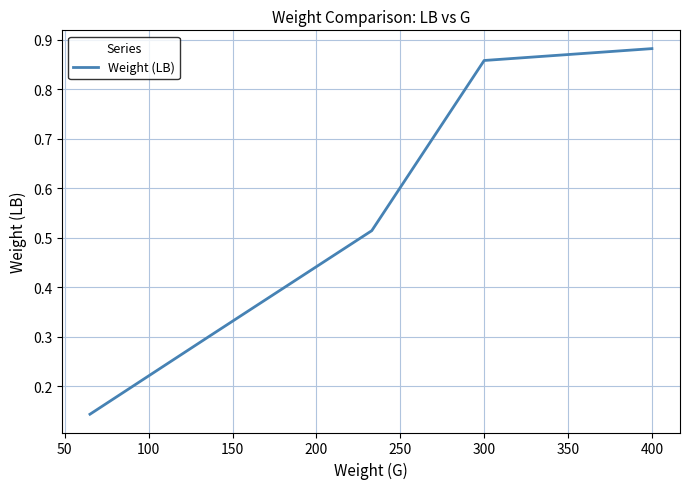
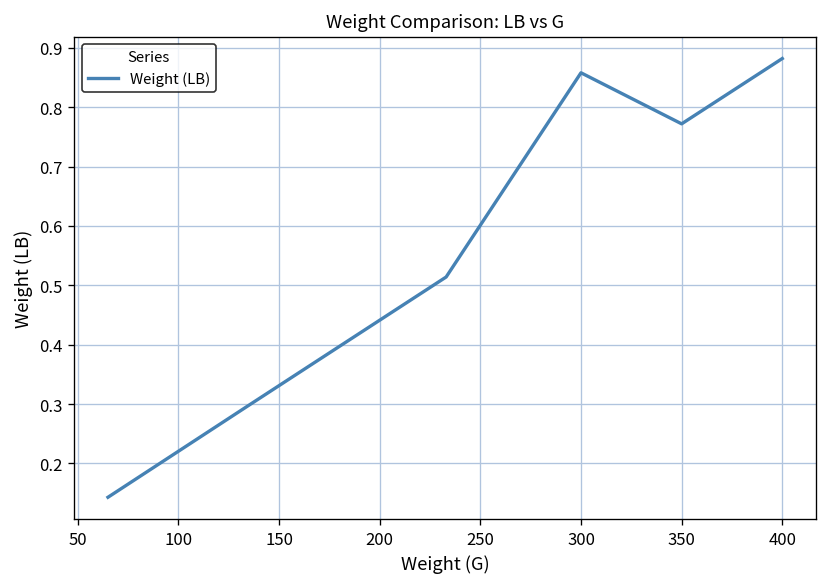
350: 0.87 -> 0.77
